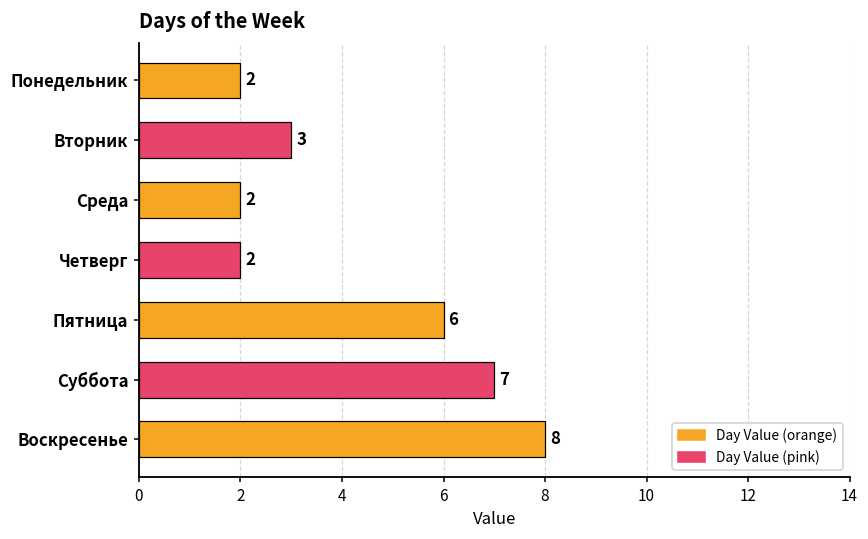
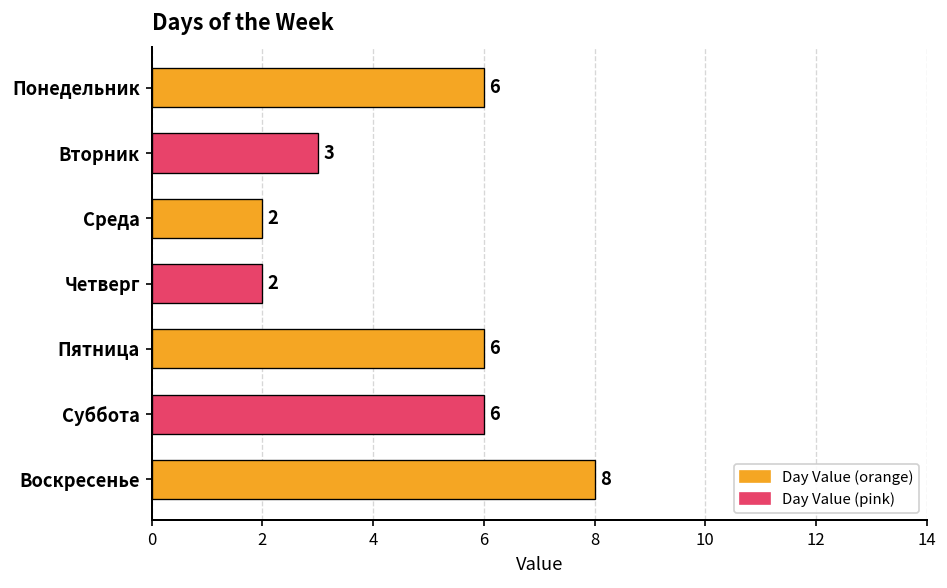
Понедельник: 2 -> 6
Суббота: 7 -> 6
